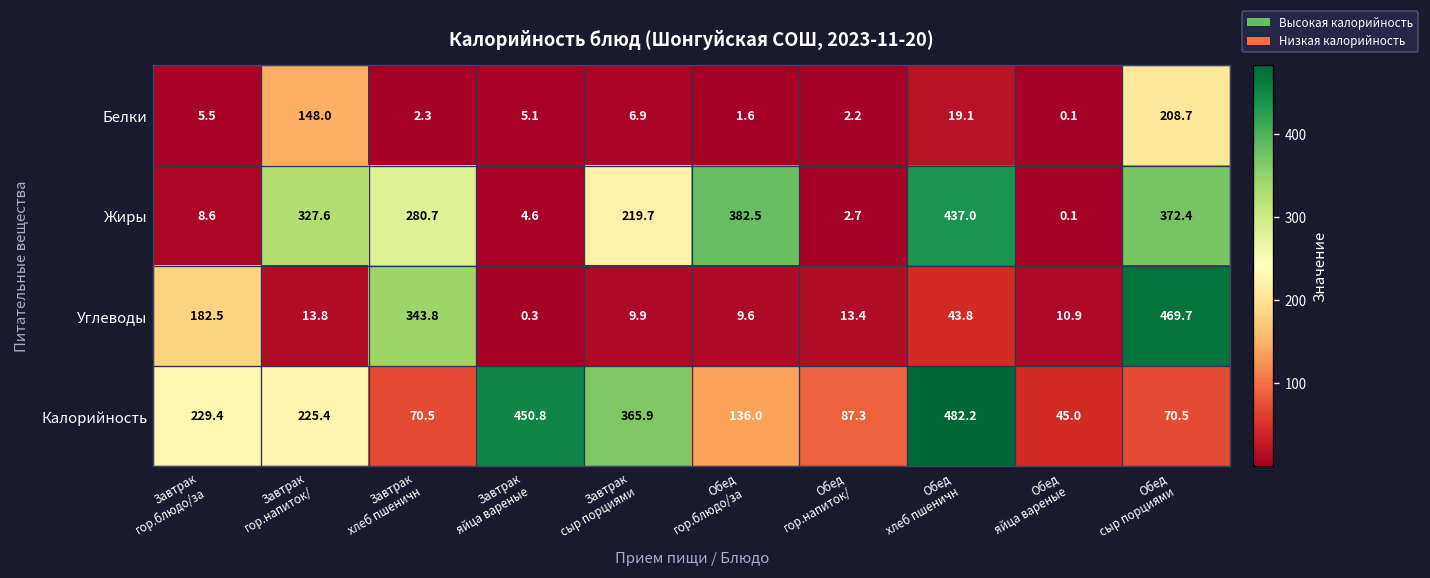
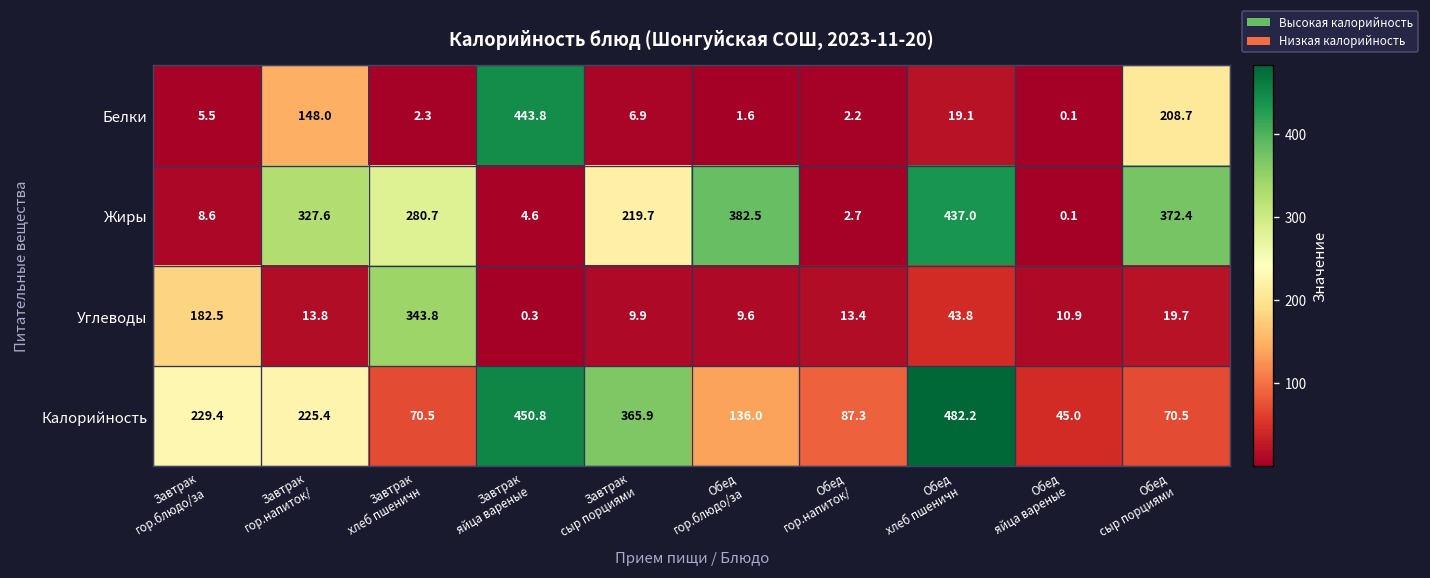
Белки, Завтрак яйца вареные: 5.1 -> 443.8
Углеводы, Обед сыр порциями: 469.7 -> 19.7
